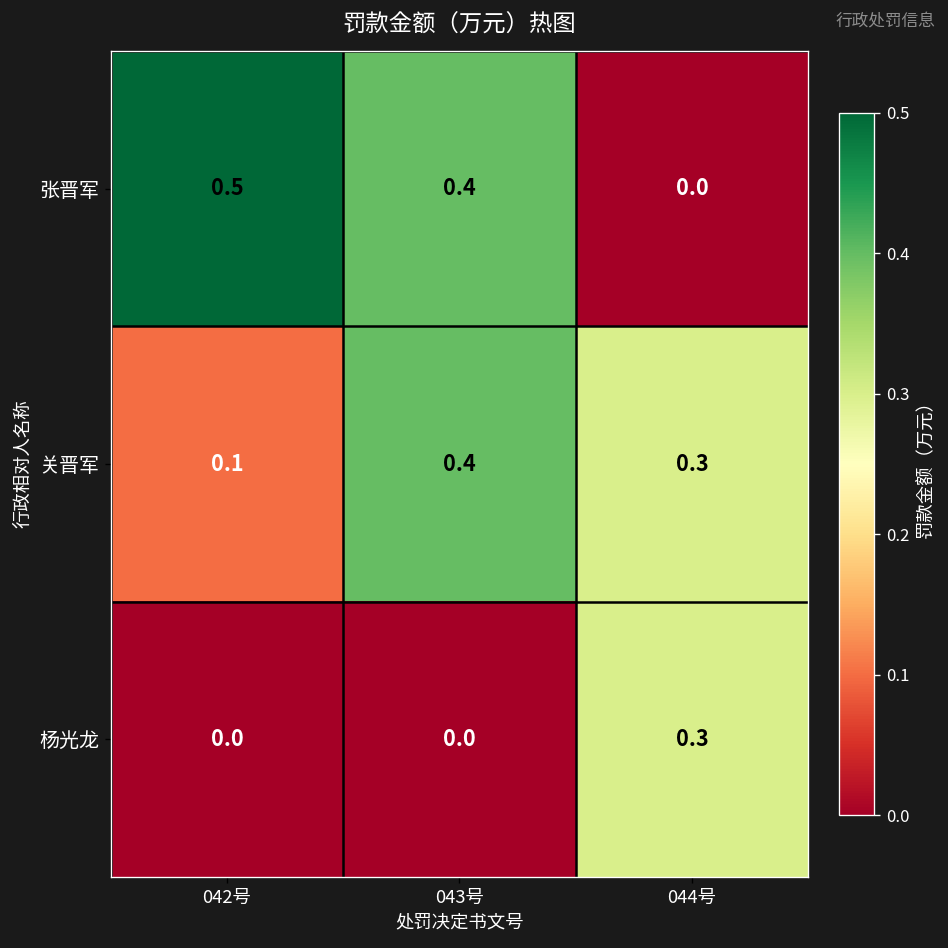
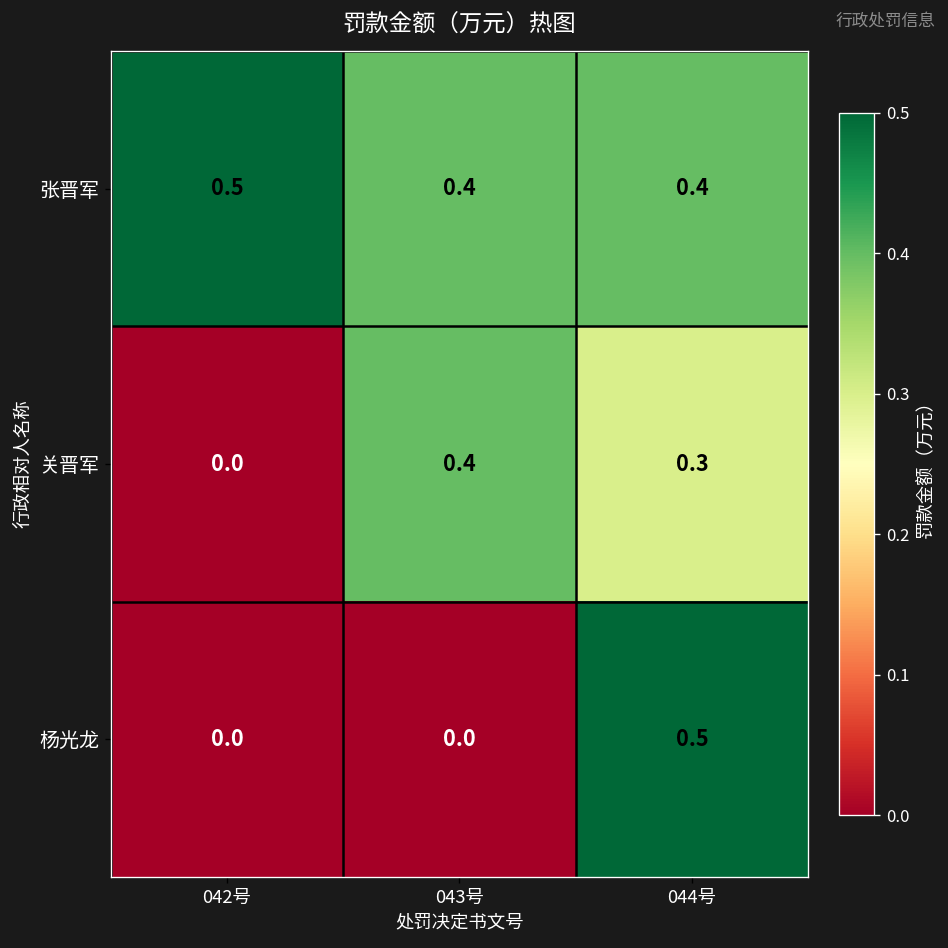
张晋军, 044号: 0.0 -> 0.4
关晋军, 042号: 0.1 -> 0.0
杨光龙, 044号: 0.3 -> 0.5
